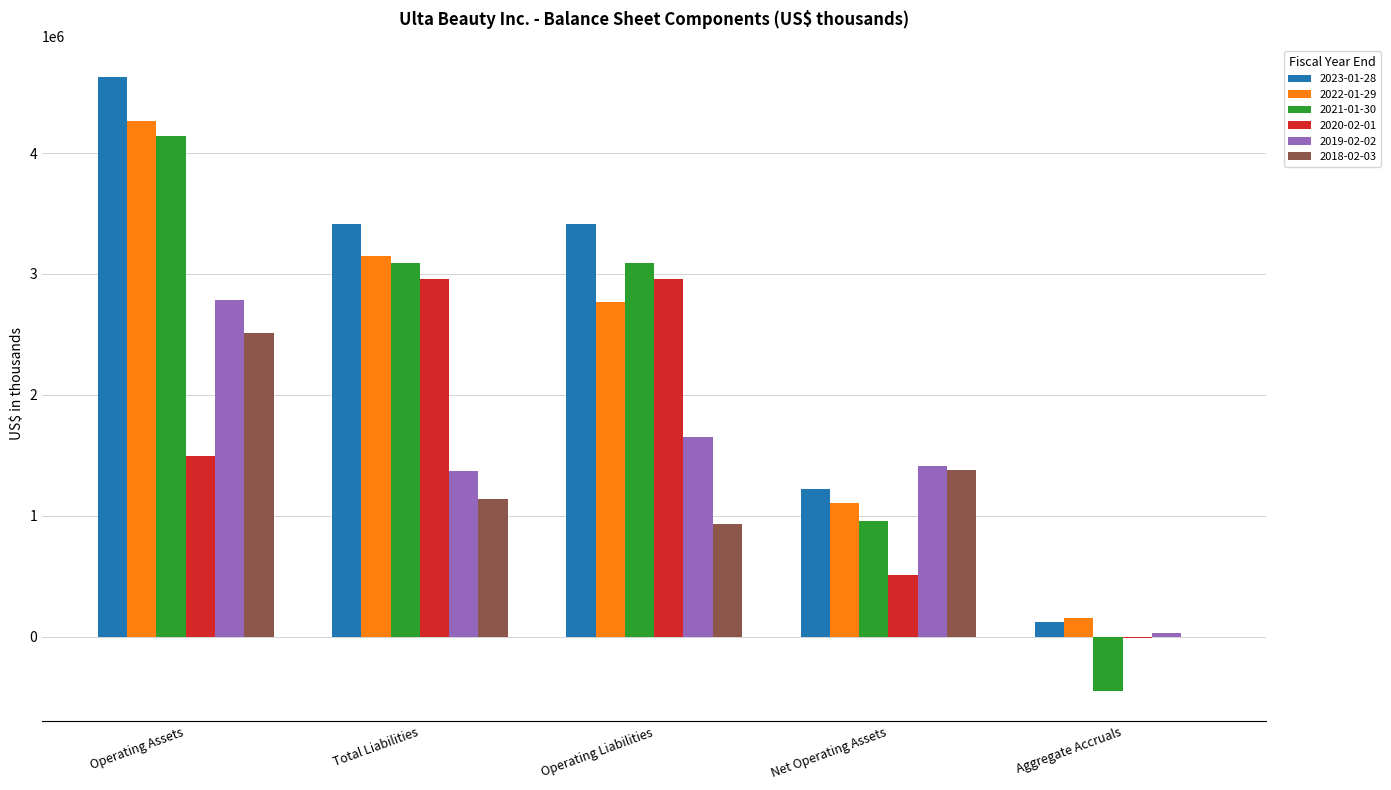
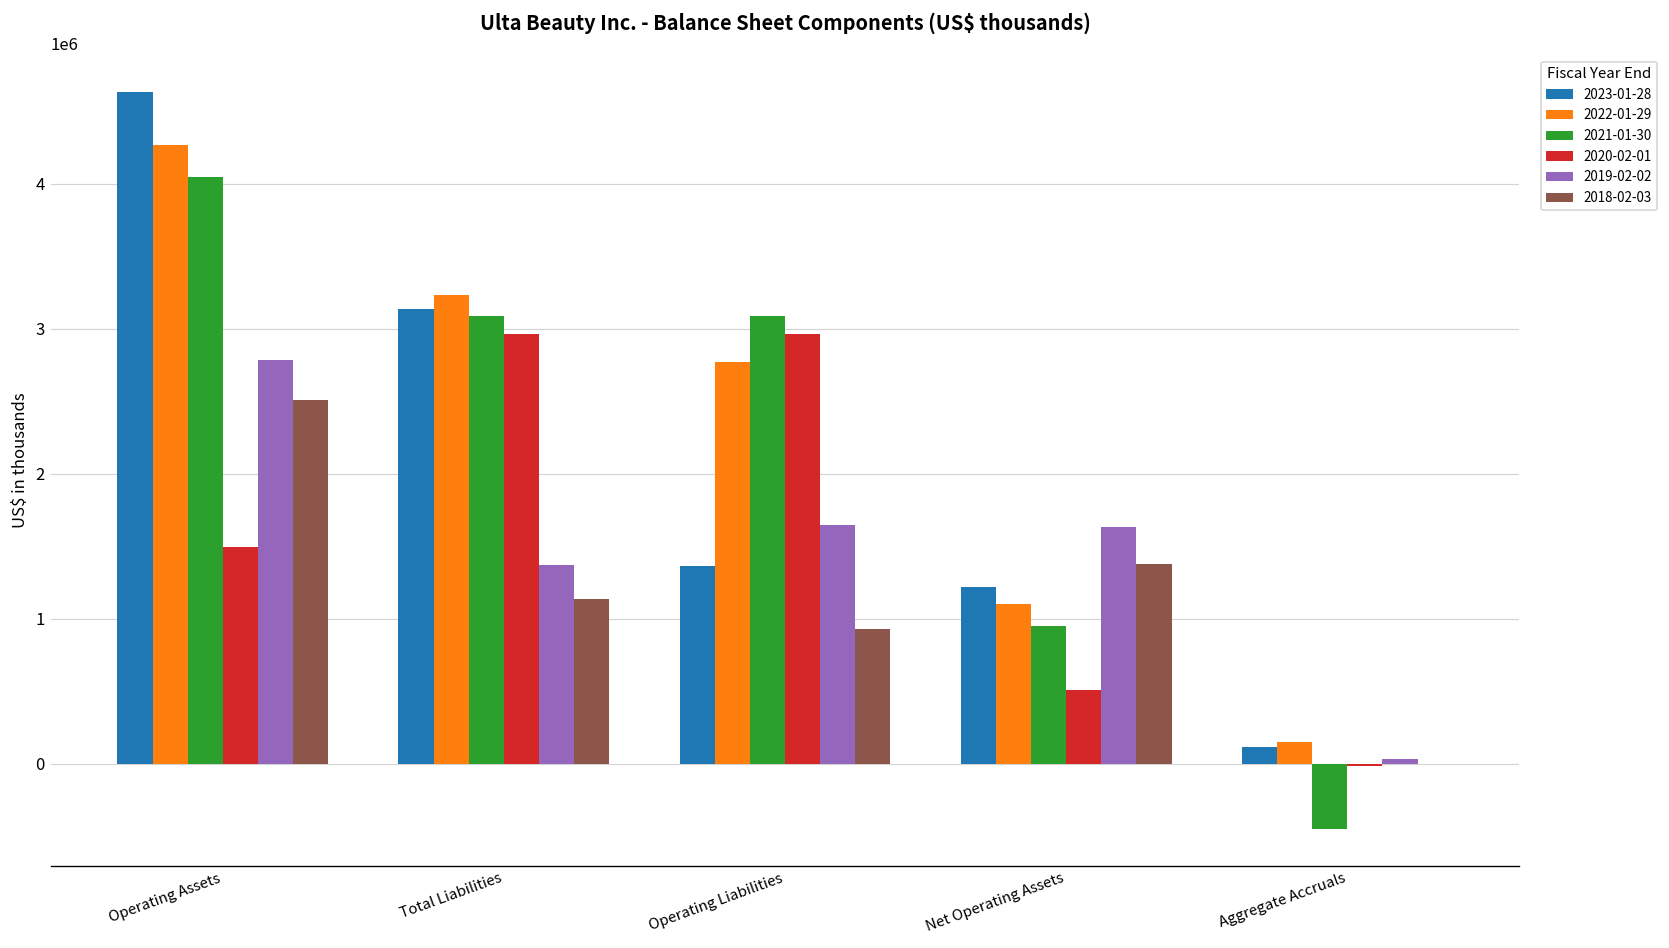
2021-01-30, Operating Assets: 4140000 -> 4040000
2023-01-28, Total Liabilities: 3410000 -> 3140000
2022-01-29, Total Liabilities: 3150000 -> 3230000
2023-01-28, Operating Liabilities: 3410000 -> 1360000
2019-02-02, Net Operating Assets: 1410000 -> 1630000
